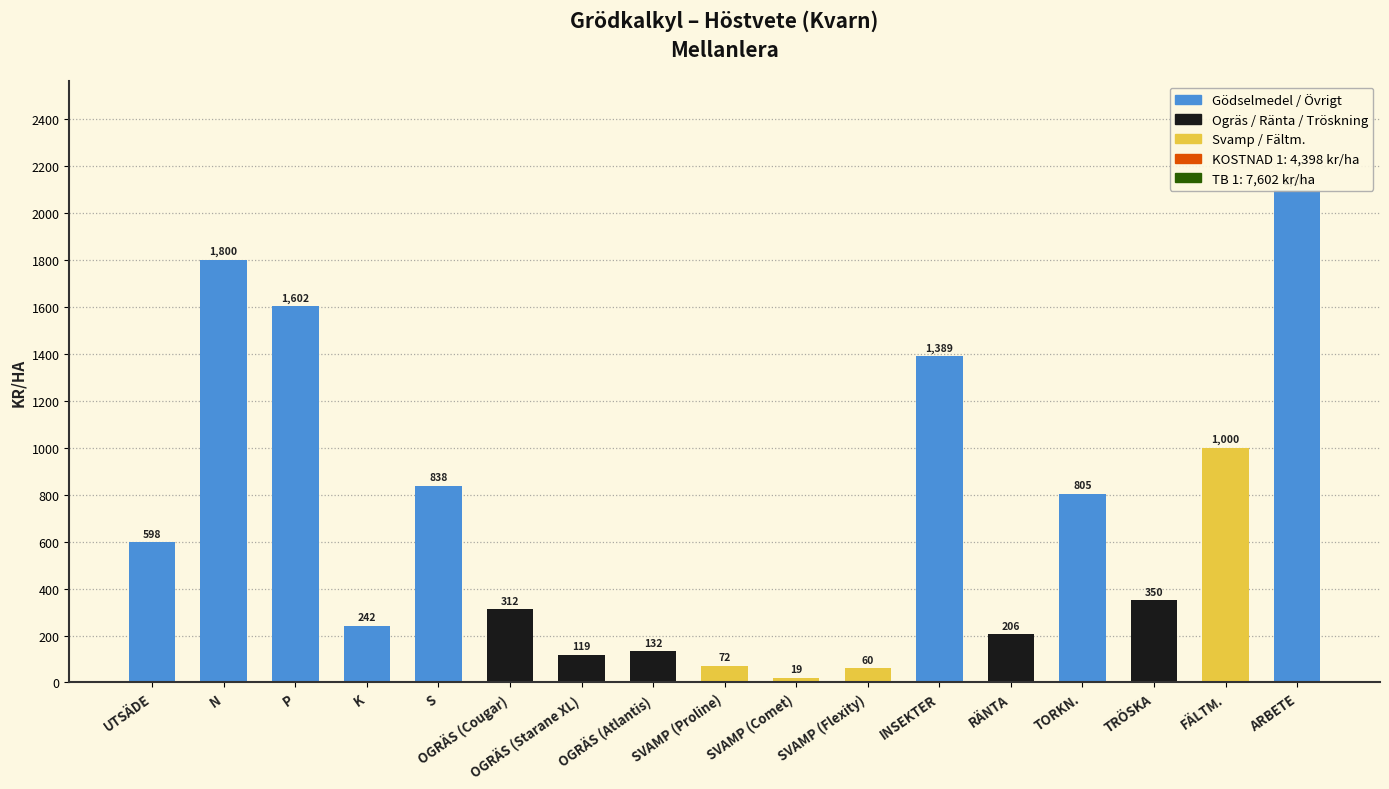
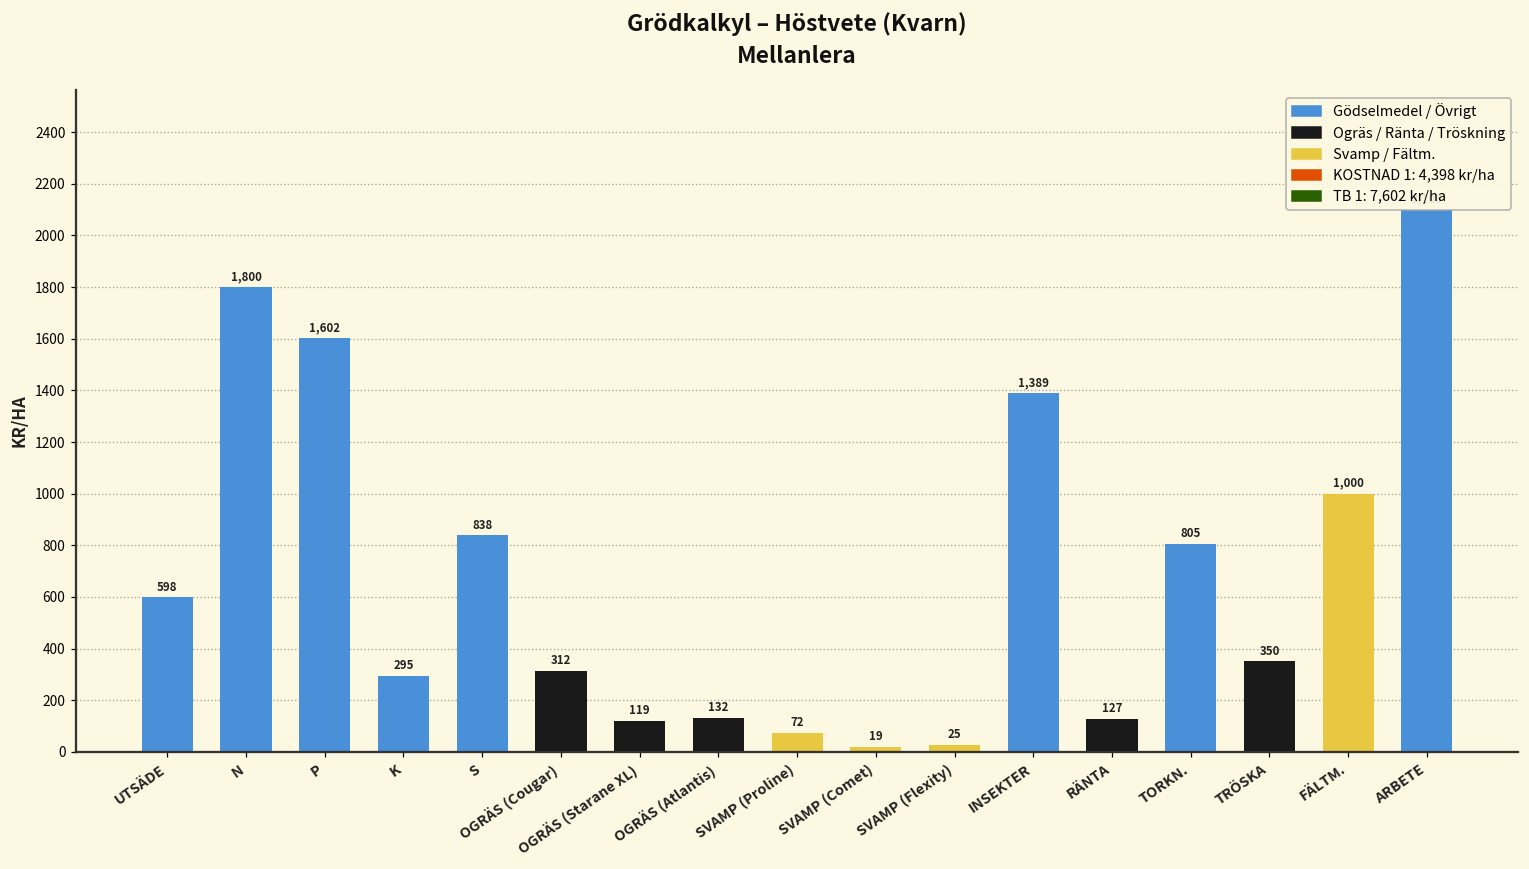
K: 242 -> 295
SVAMP (Flexity): 60 -> 25
RÄNTA: 206 -> 127
